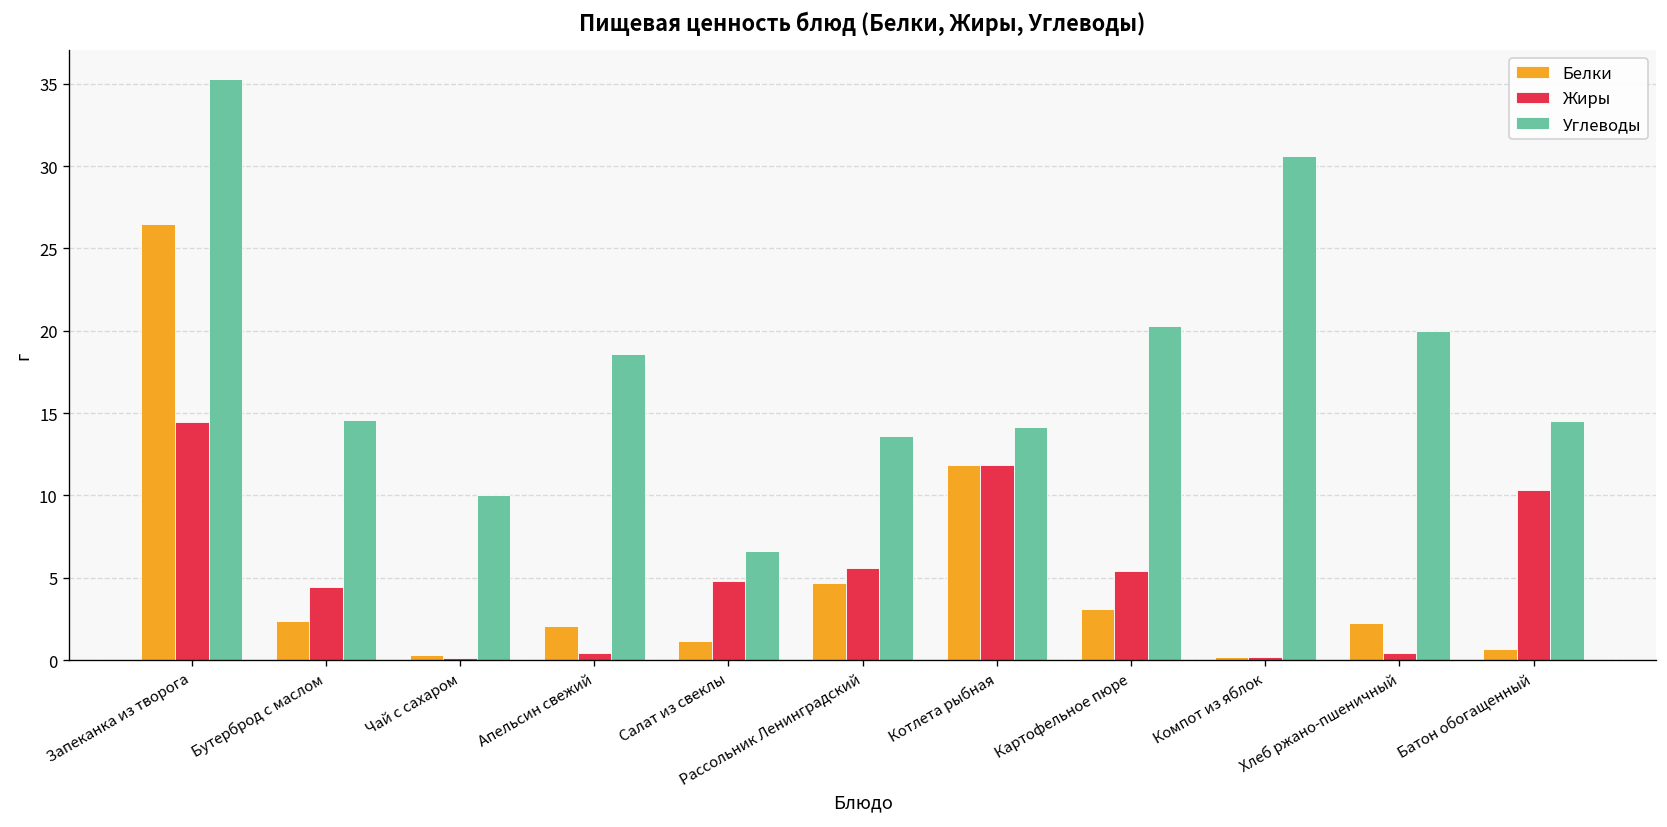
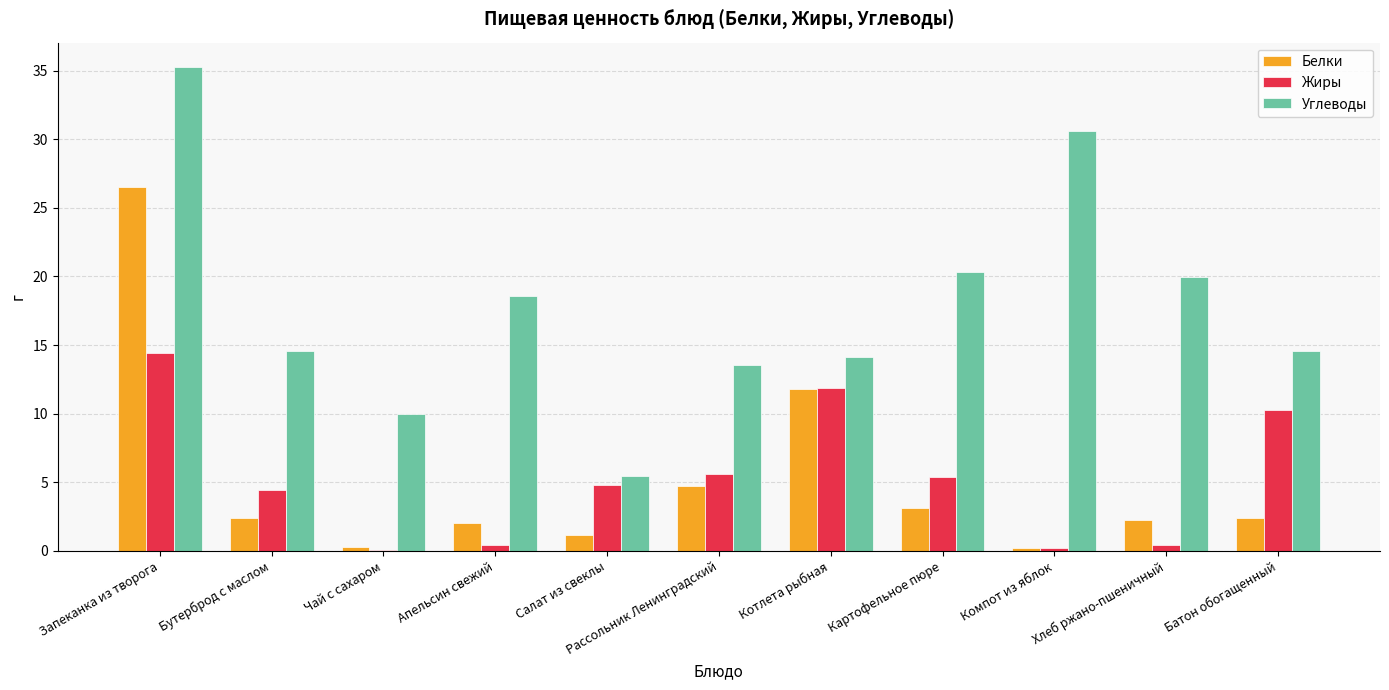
Углеводы, Салат из свеклы: 6.6 -> 5.5
Белки, Батон обогащенный: 0.7 -> 2.4
